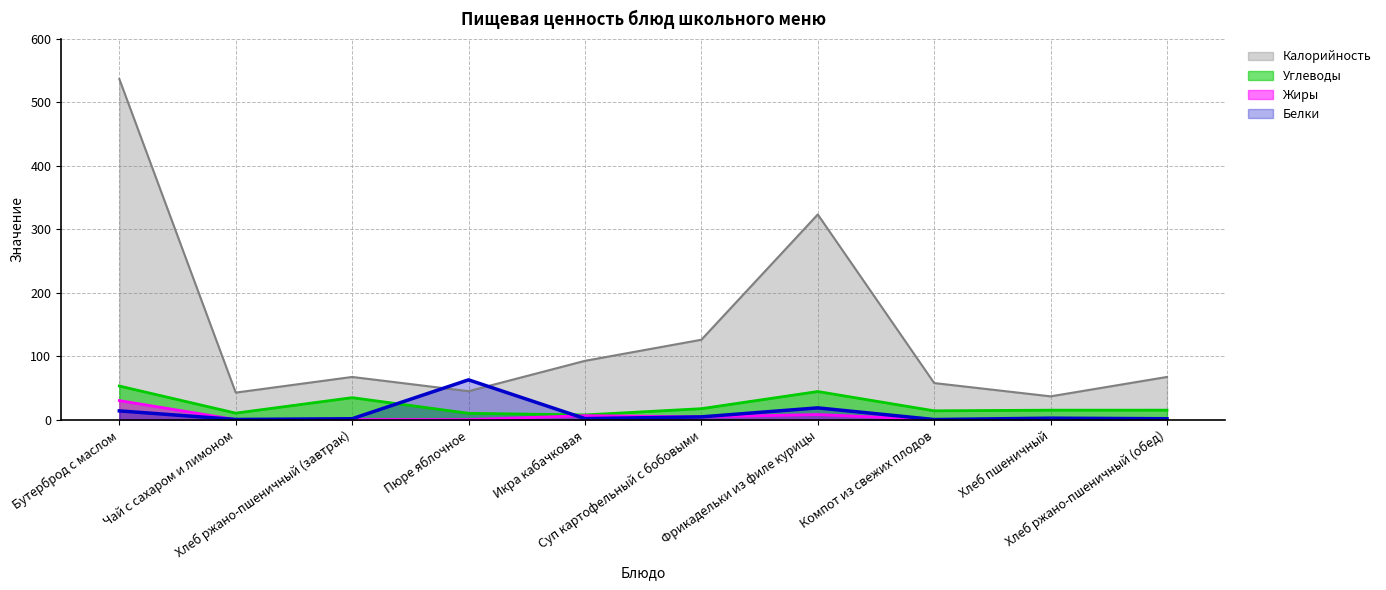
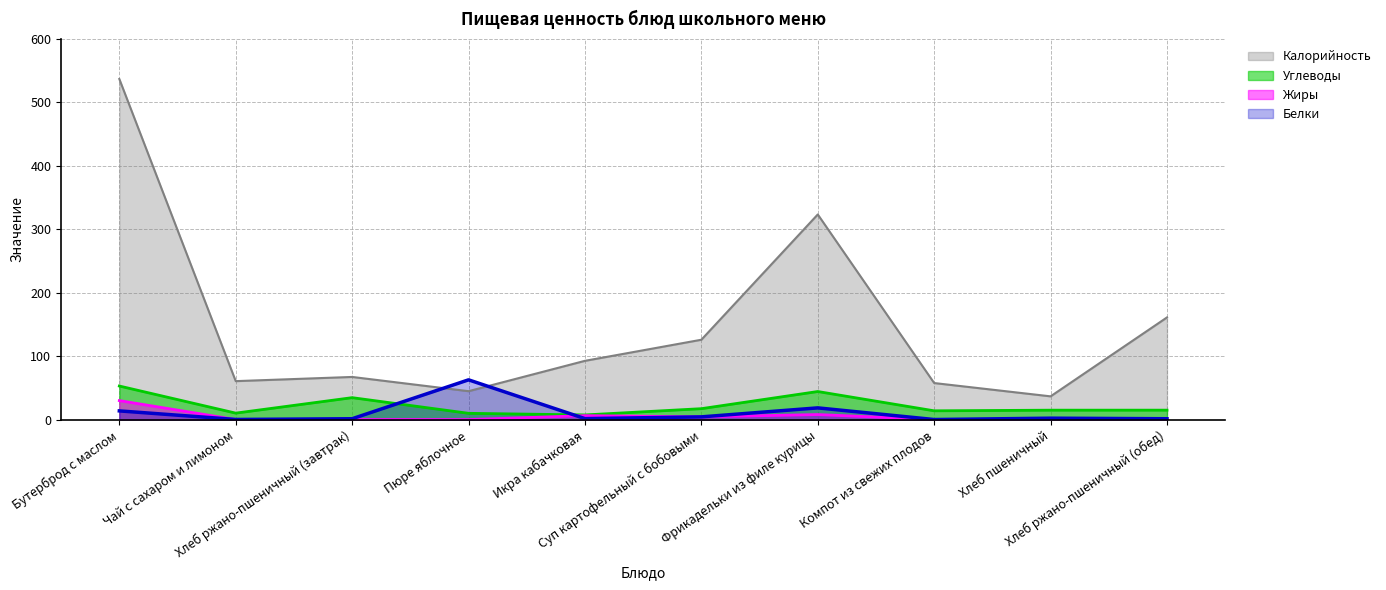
Калорийность, Чай с сахаром и лимоном: 40 -> 60
Калорийность, Хлеб ржано-пшеничный (обед): 70 -> 160
